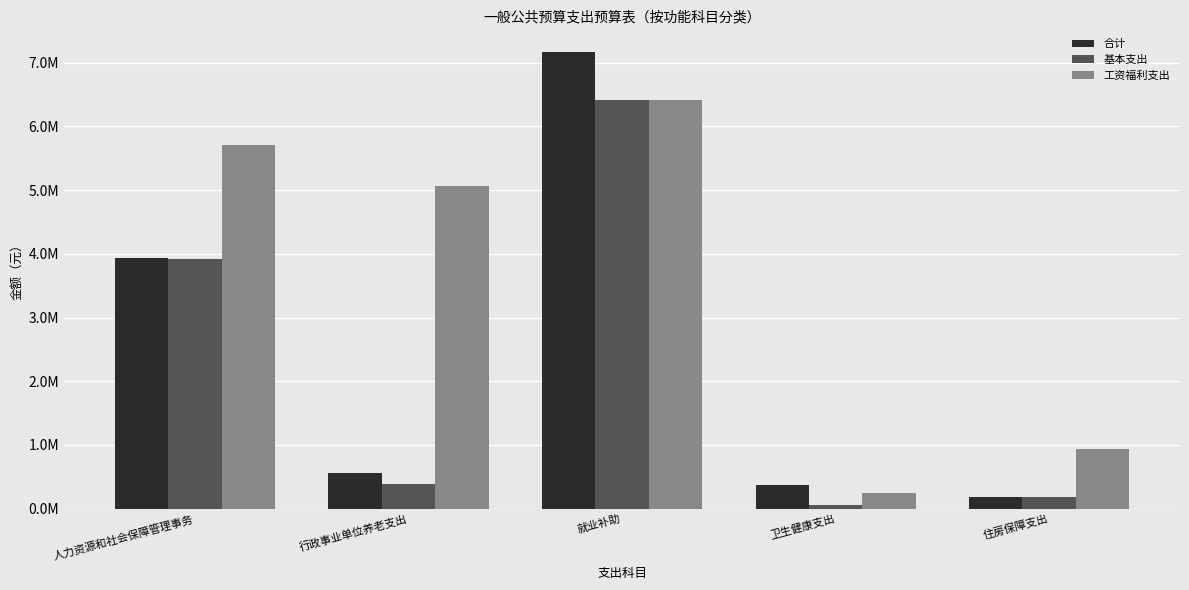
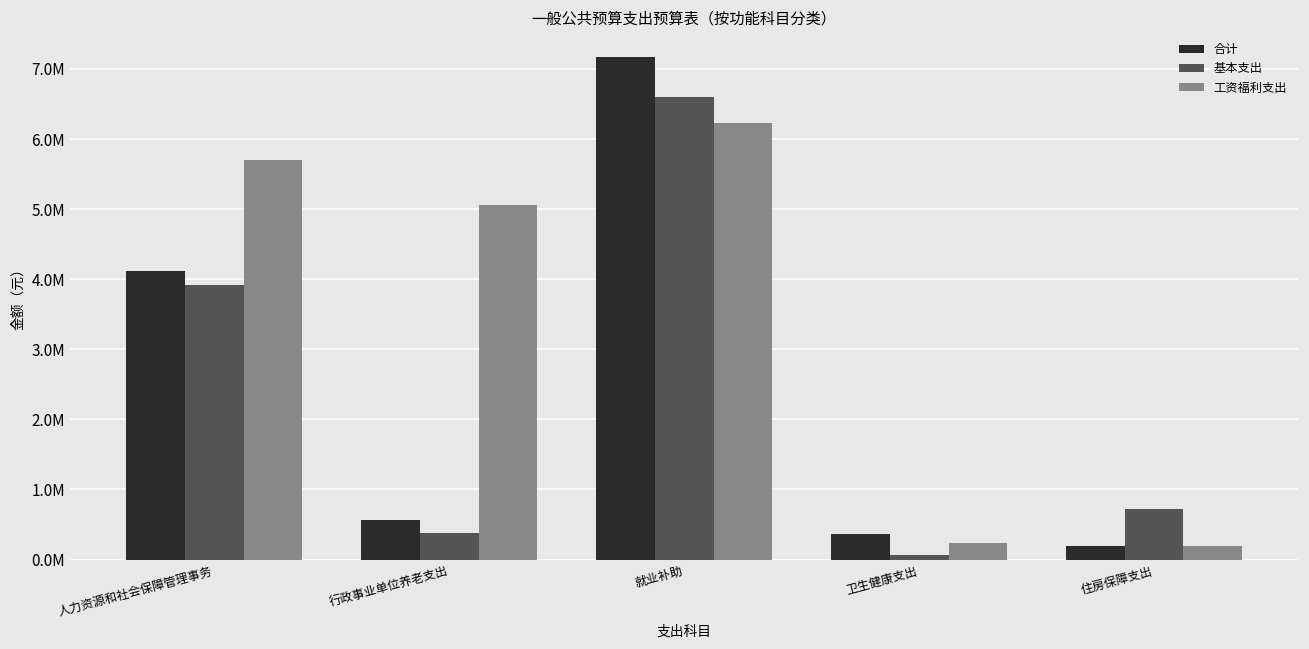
合计, 人力资源和社会保障管理事务: 3900000 -> 4100000
基本支出, 就业补助: 6400000 -> 6600000
工资福利支出, 就业补助: 6400000 -> 6200000
基本支出, 住房保障支出: 200000 -> 700000
工资福利支出, 住房保障支出: 900000 -> 200000
